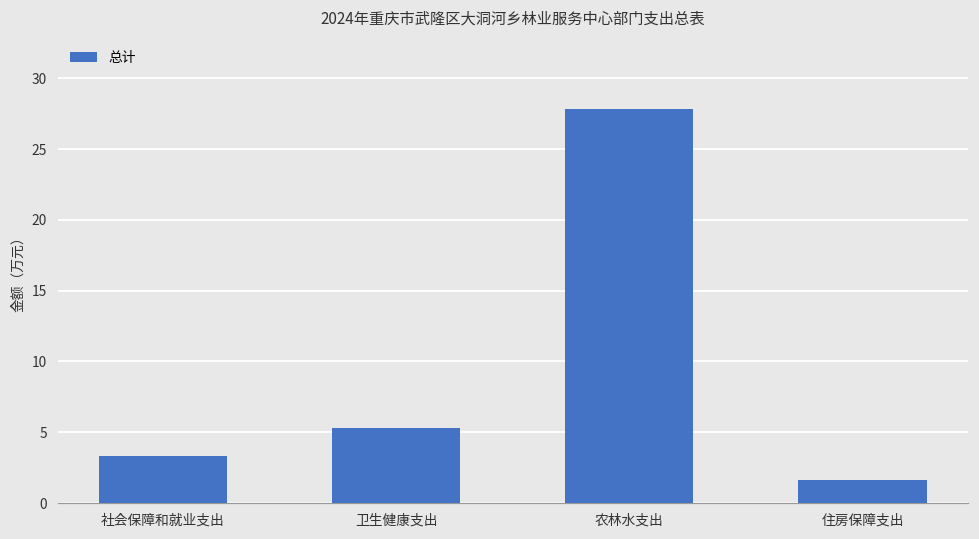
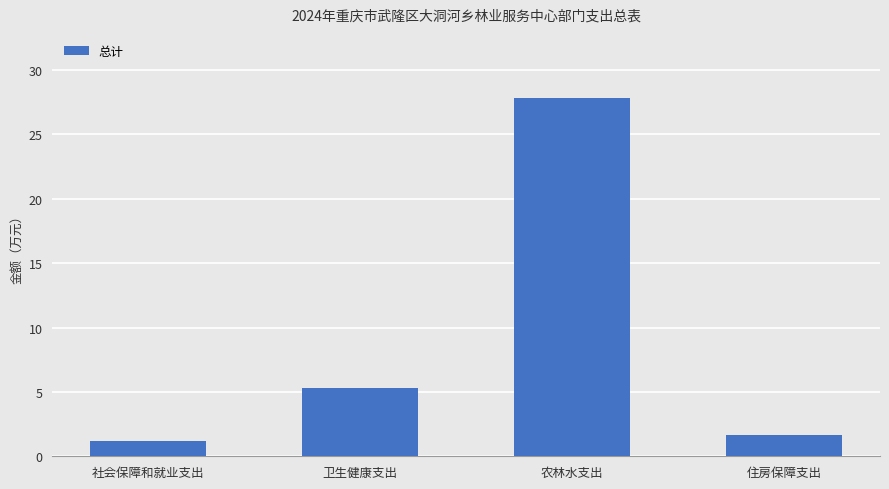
社会保障和就业支出: 3.3 -> 1.2
